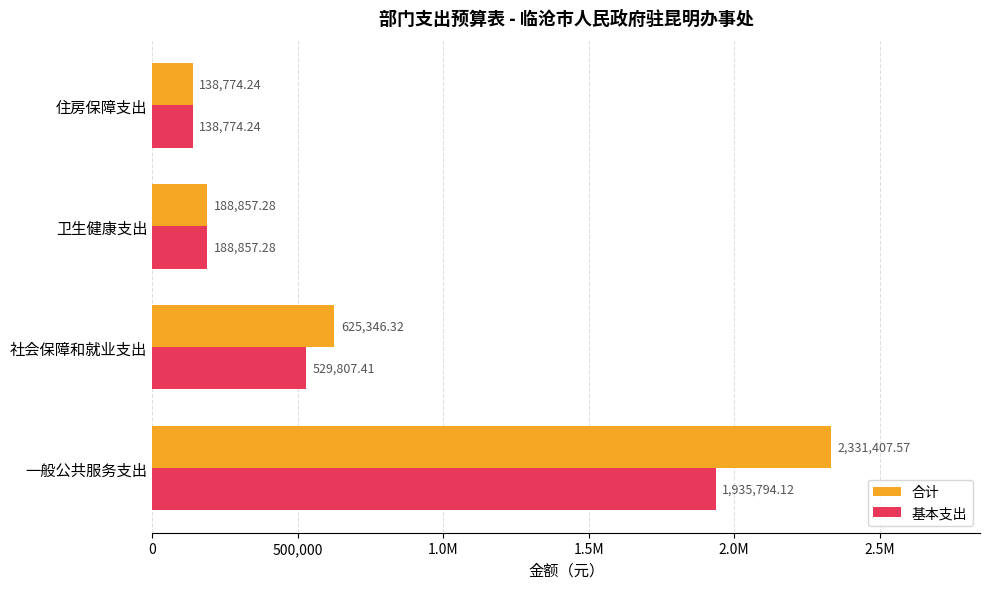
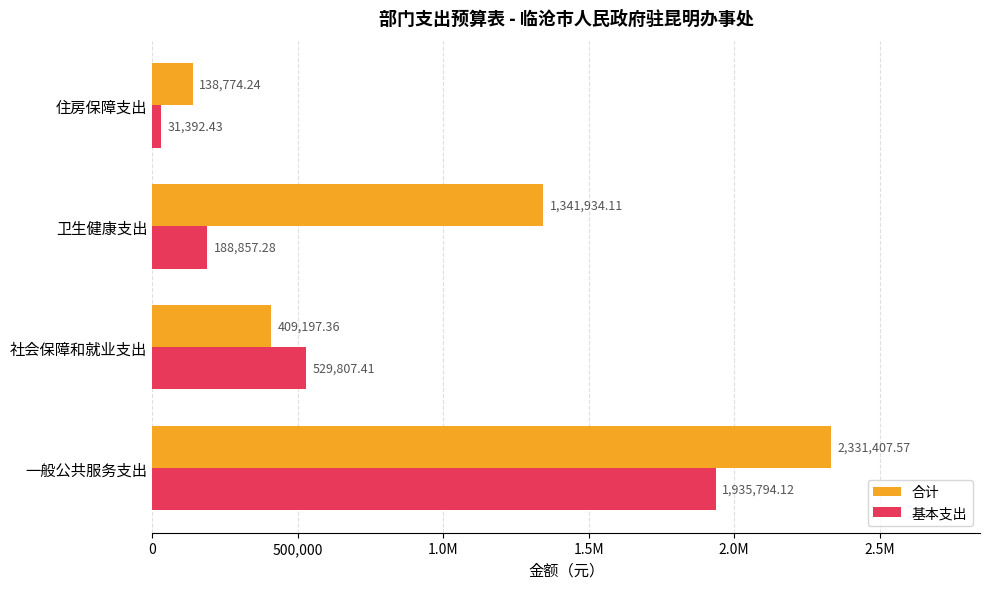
基本支出, 住房保障支出: 138,774.24 -> 31,392.43
合计, 卫生健康支出: 188,857.28 -> 1,341,934.11
合计, 社会保障和就业支出: 625,346.32 -> 409,197.36
